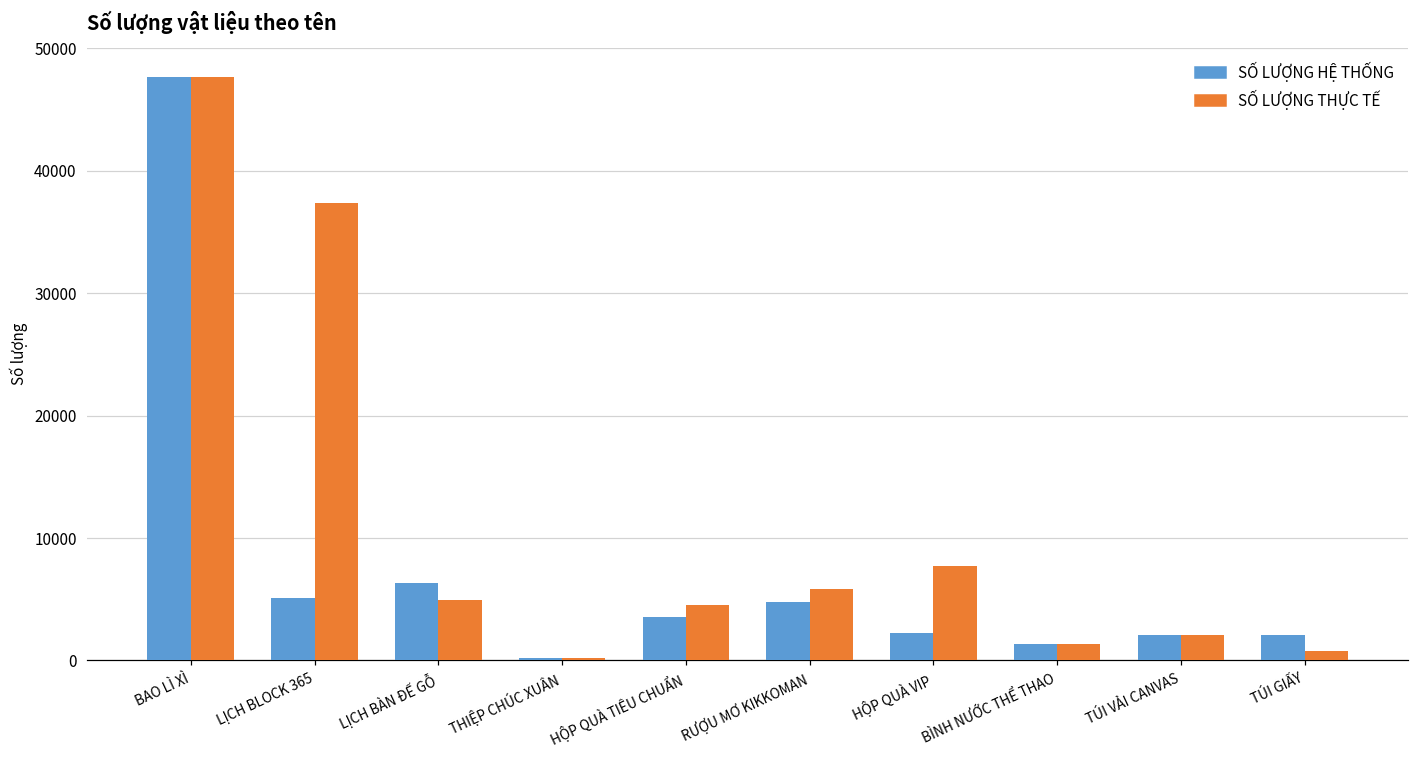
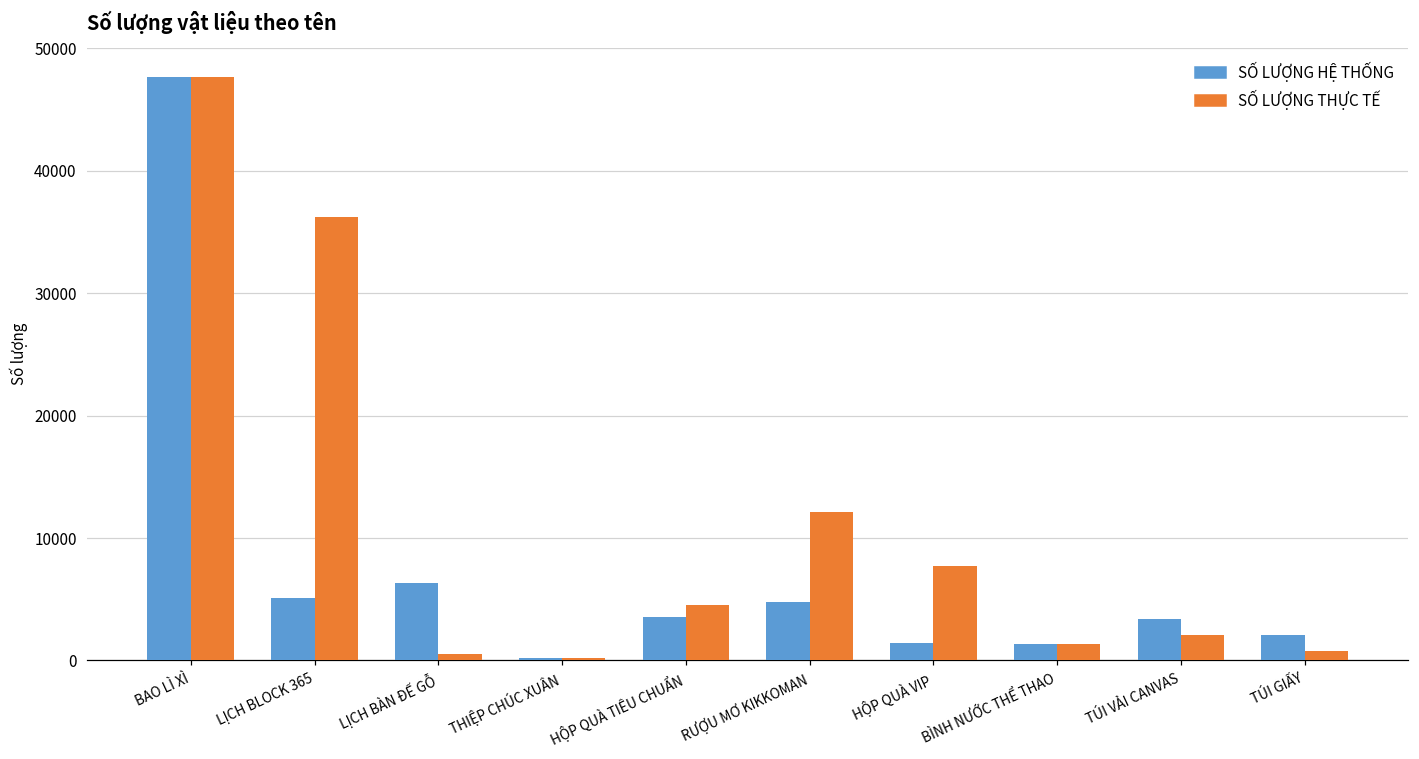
SỐ LƯỢNG THỰC TẾ, LỊCH BLOCK 365: 37300 -> 36200
SỐ LƯỢNG THỰC TẾ, LỊCH BÀN ĐẾ GỖ: 5000 -> 500
SỐ LƯỢNG THỰC TẾ, RƯỢU MƠ KIKKOMAN: 5800 -> 12100
SỐ LƯỢNG HỆ THỐNG, HỘP QUÀ VIP: 2300 -> 1500
SỐ LƯỢNG HỆ THỐNG, TÚI VẢI CANVAS: 2100 -> 3300
